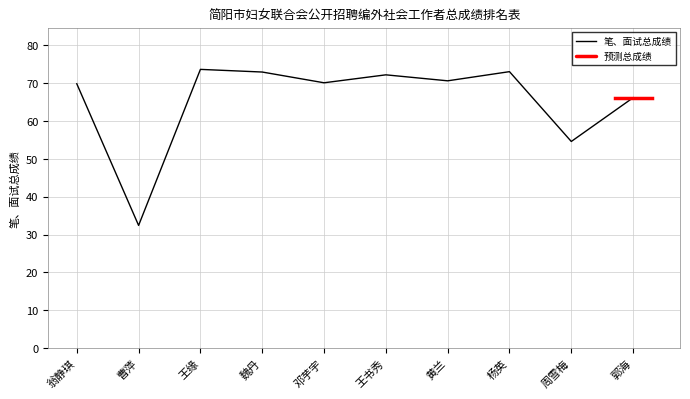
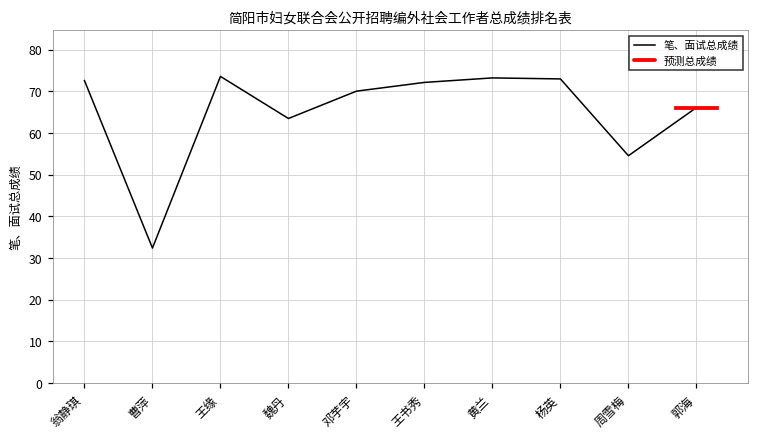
笔、面试总成绩, 翁静琪: 70 -> 73
笔、面试总成绩, 魏丹: 73 -> 64
笔、面试总成绩, 黄兰: 71 -> 73
